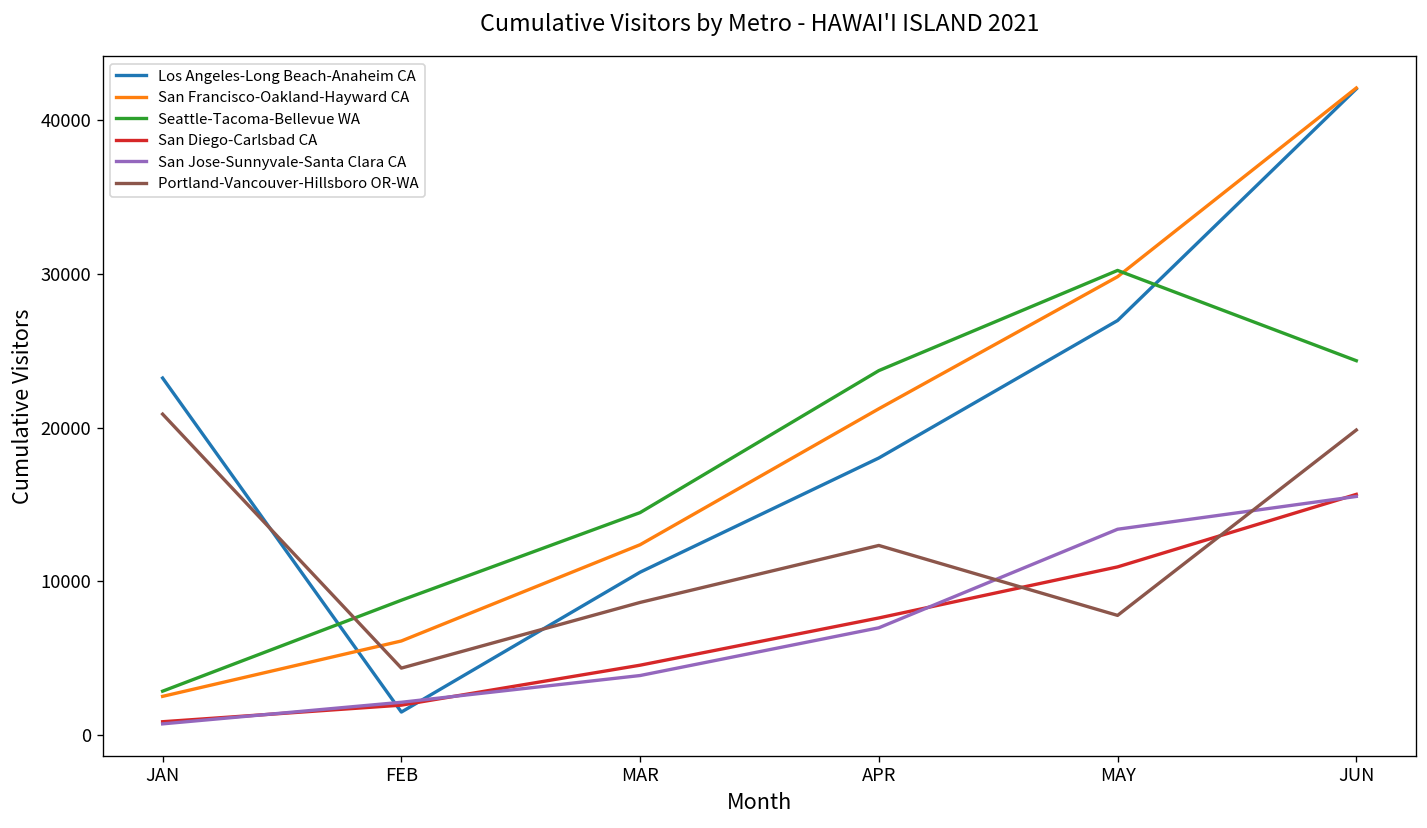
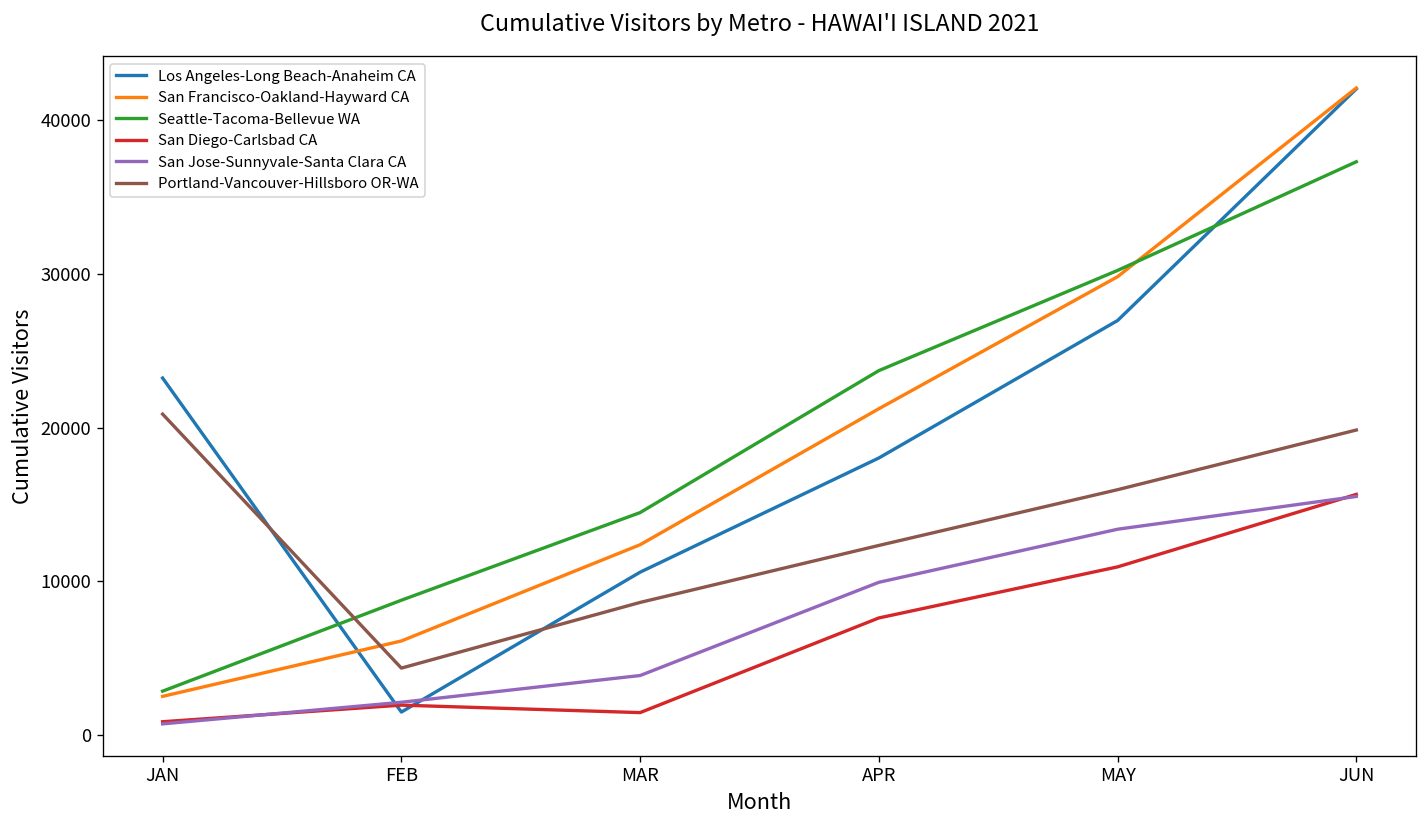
San Diego-Carlsbad CA, MAR: 4500 -> 1400
San Jose-Sunnyvale-Santa Clara CA, APR: 7000 -> 9900
Portland-Vancouver-Hillsboro OR-WA, MAY: 7800 -> 16000
Seattle-Tacoma-Bellevue WA, JUN: 24400 -> 37300
